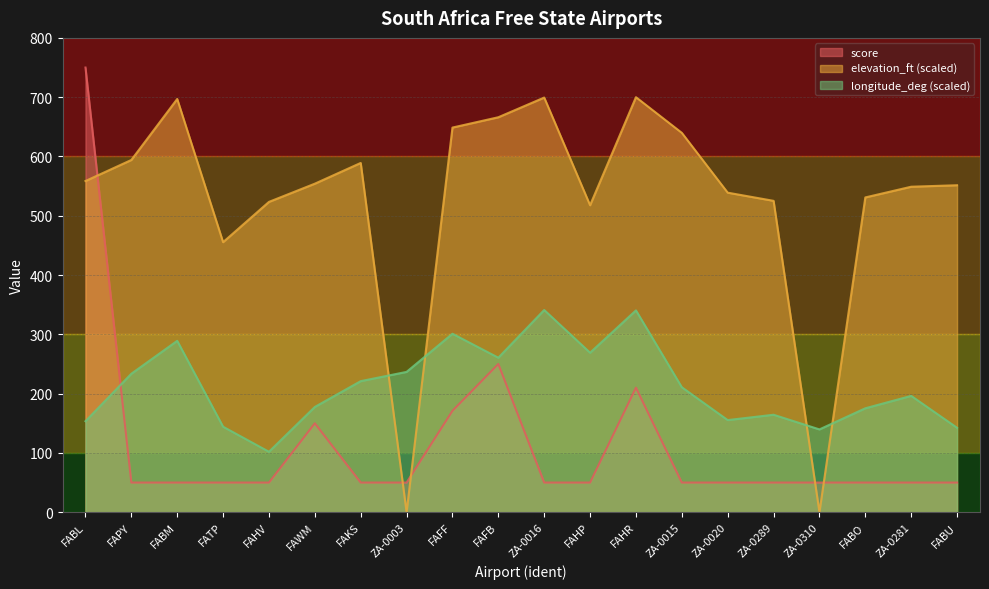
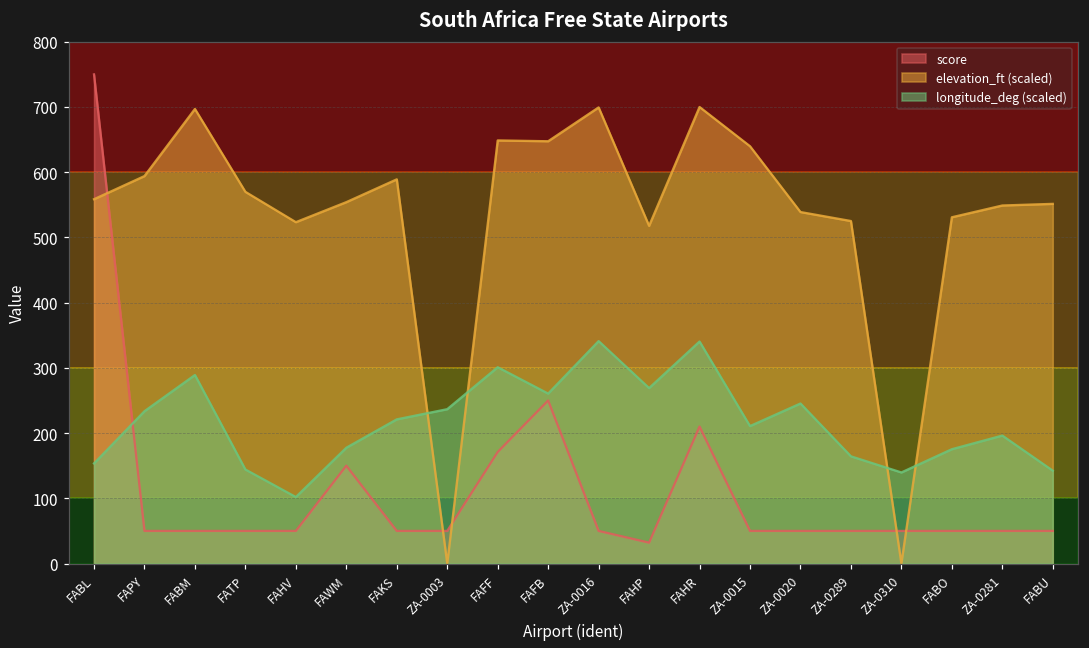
elevation_ft (scaled), FATP: 460 -> 570
elevation_ft (scaled), FAFB: 670 -> 650
score, FAHP: 50 -> 30
longitude_deg (scaled), ZA-0020: 160 -> 250
